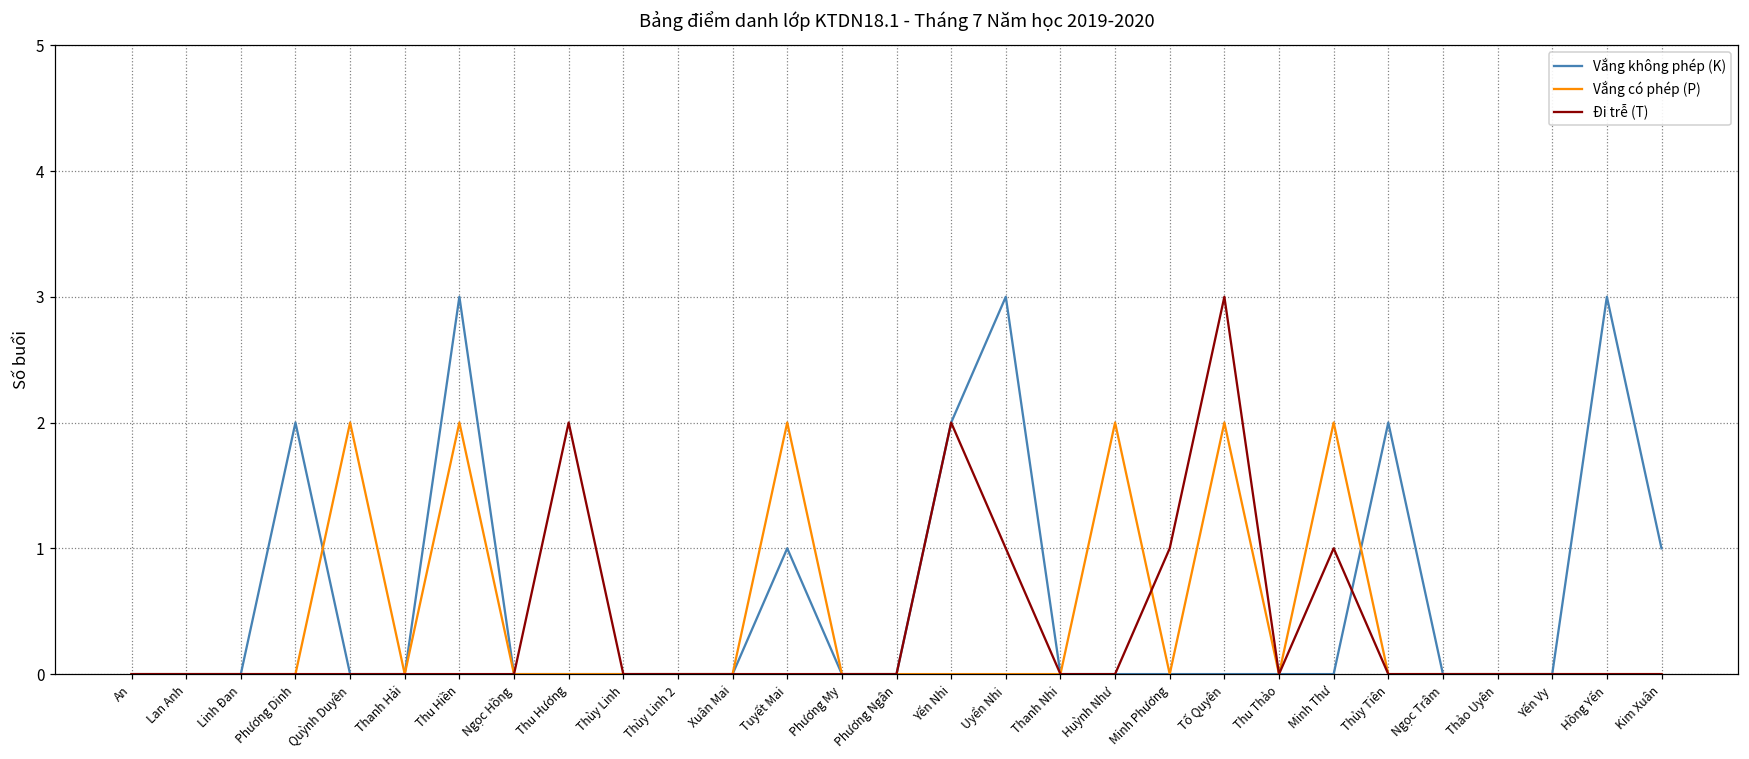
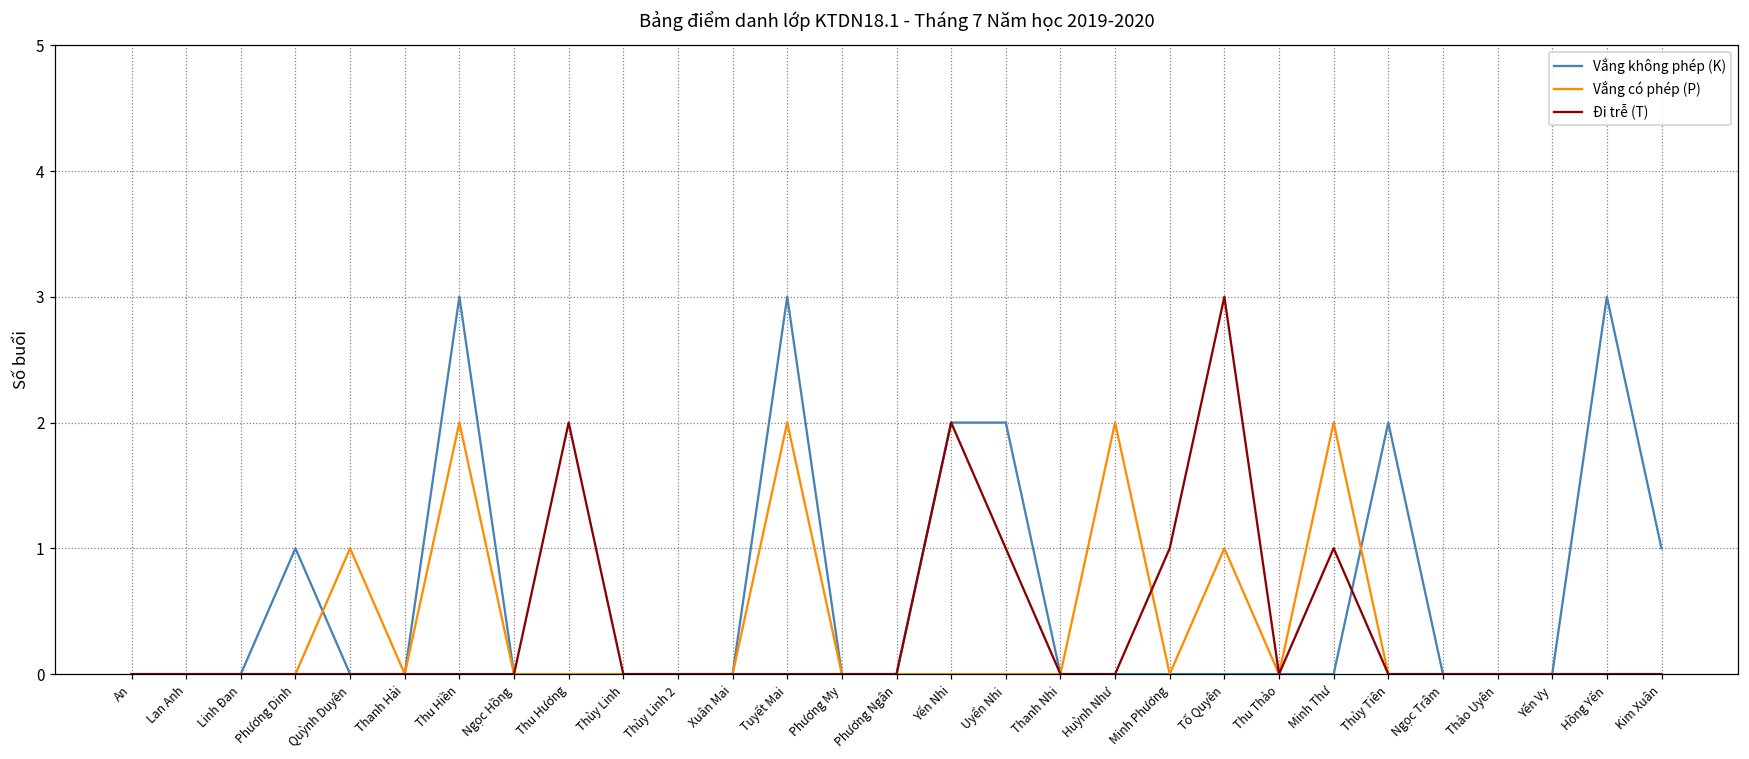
Vắng không phép (K), Phương Dinh: 2 -> 1
Vắng có phép (P), Quỳnh Duyên: 2 -> 1
Vắng không phép (K), Tuyết Mai: 1 -> 3
Vắng không phép (K), Uyển Nhi: 3 -> 2
Vắng có phép (P), Tố Quyên: 2 -> 1
